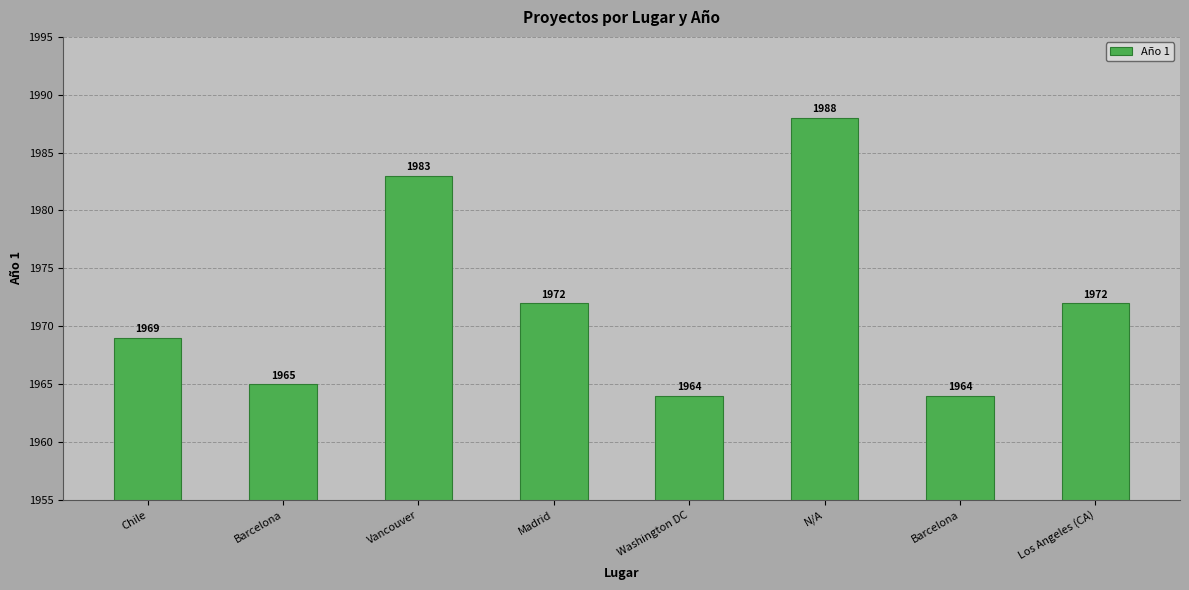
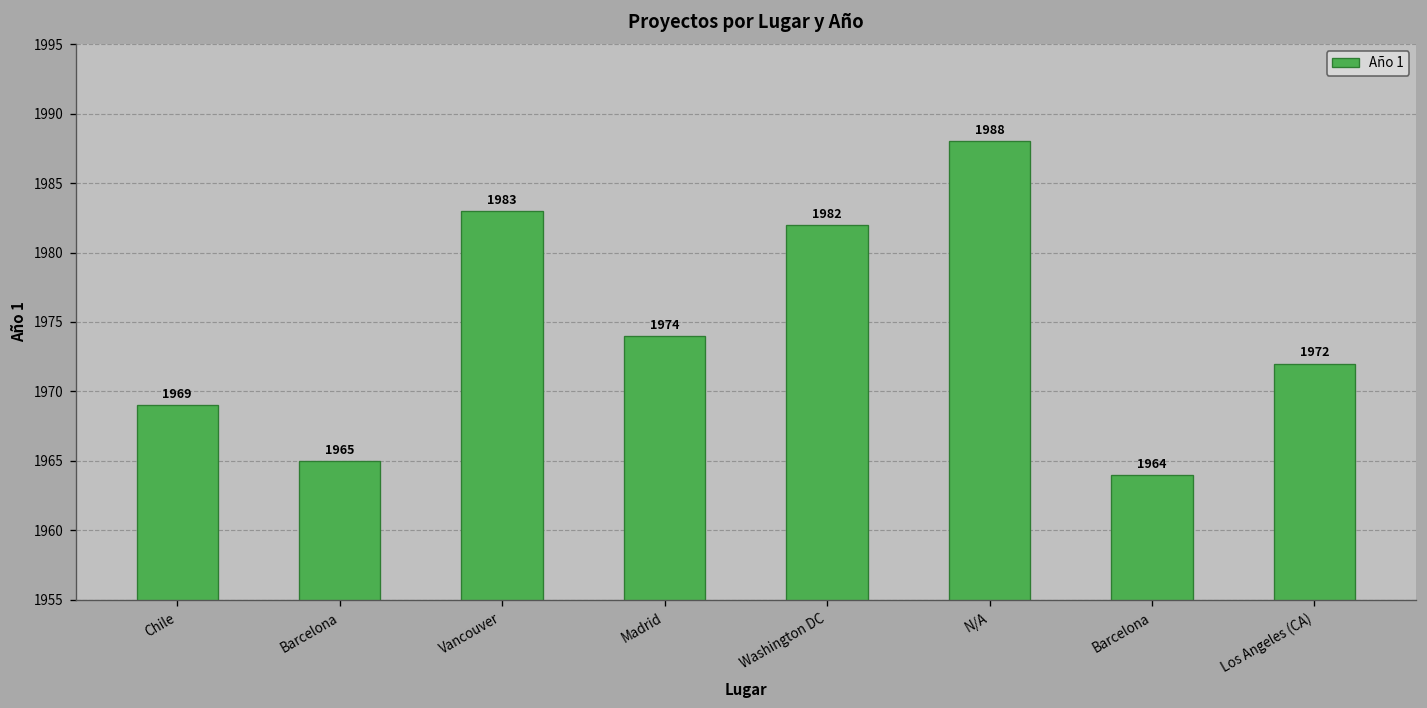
Madrid: 1972 -> 1974
Washington DC: 1964 -> 1982
